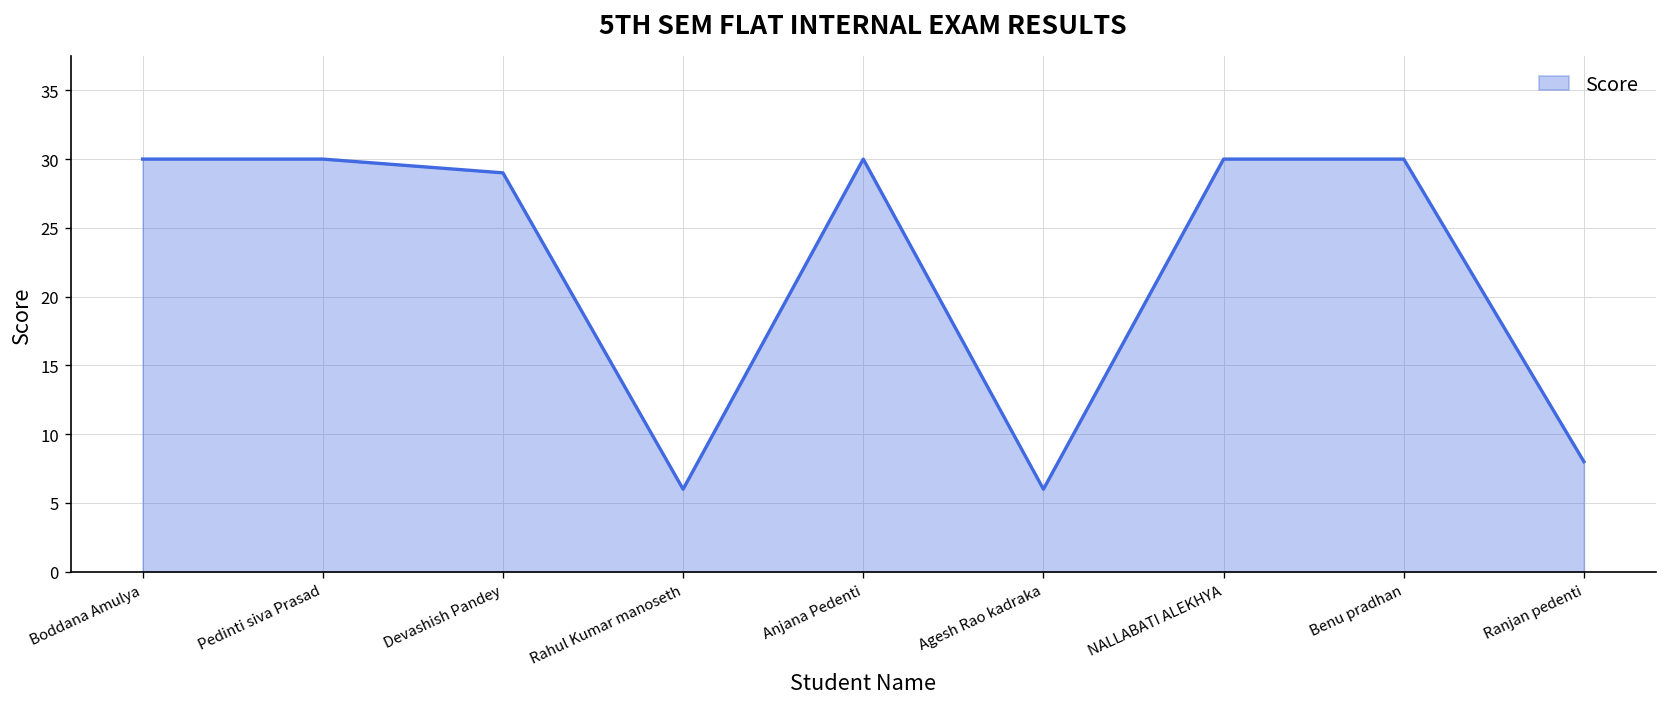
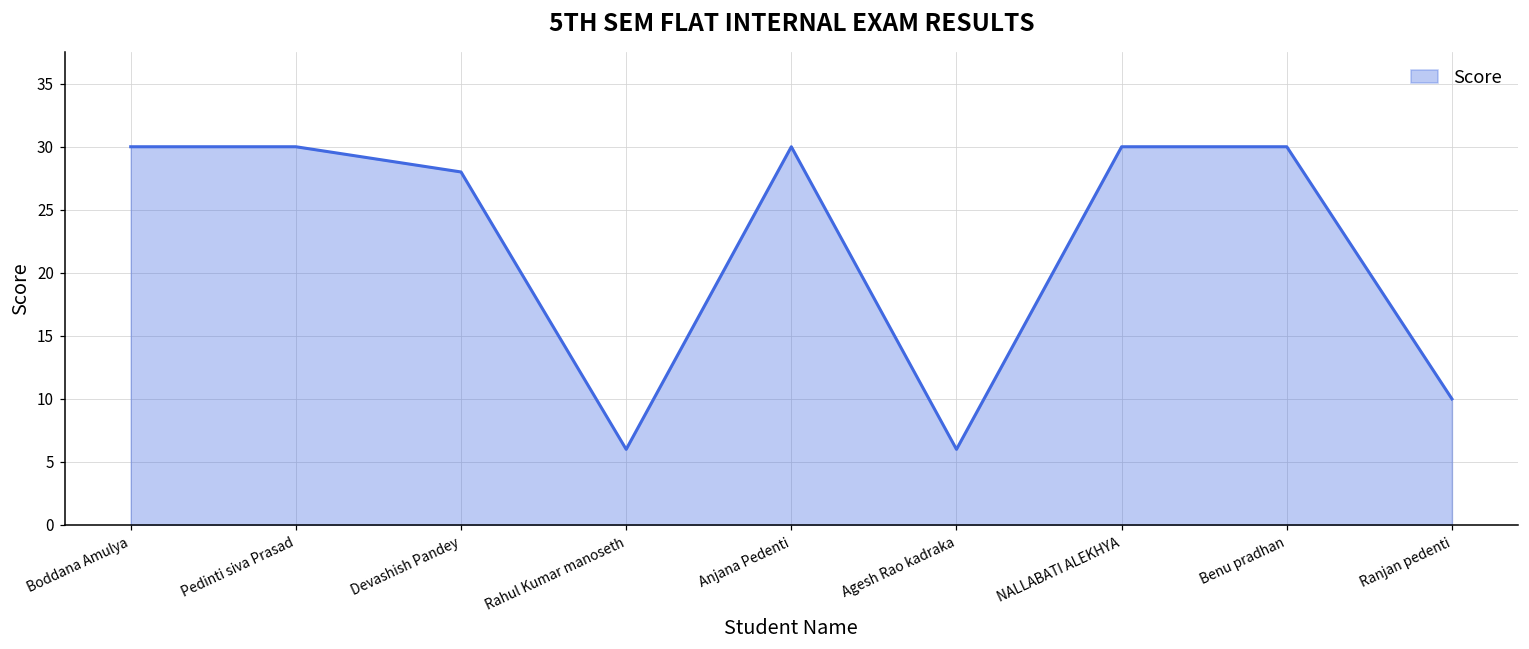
Devashish Pandey: 29 -> 28
Ranjan pedenti: 8 -> 10
